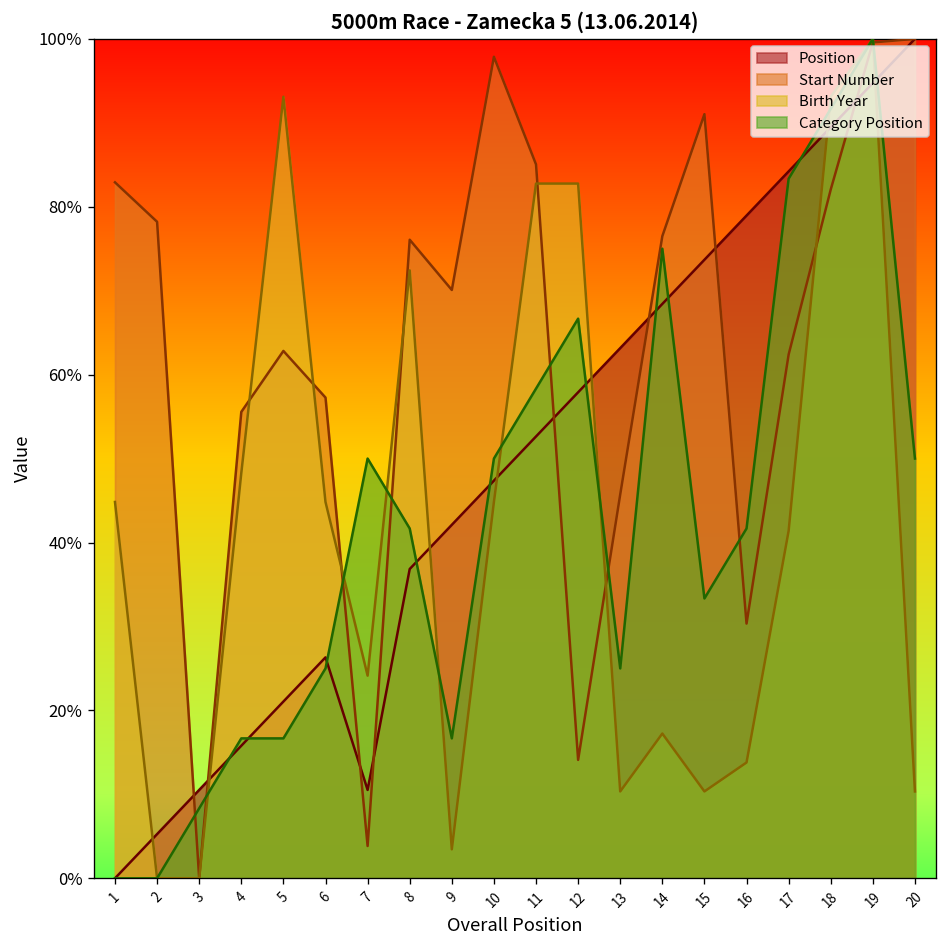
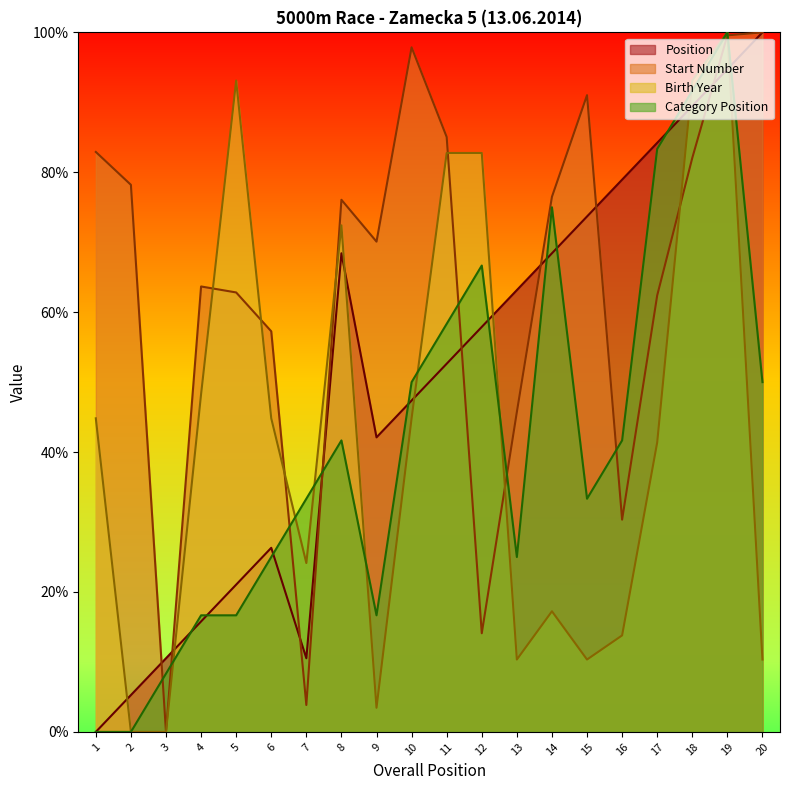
Start Number, 4: 56% -> 64%
Category Position, 7: 50% -> 33%
Position, 8: 37% -> 68%
